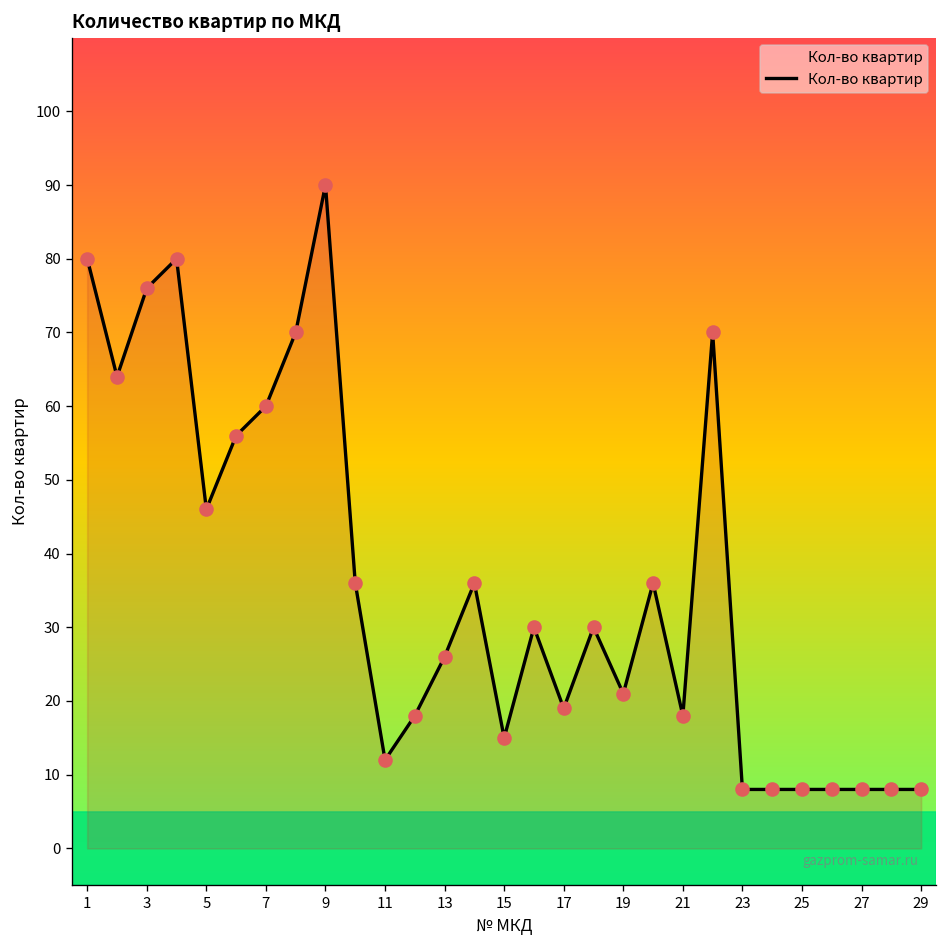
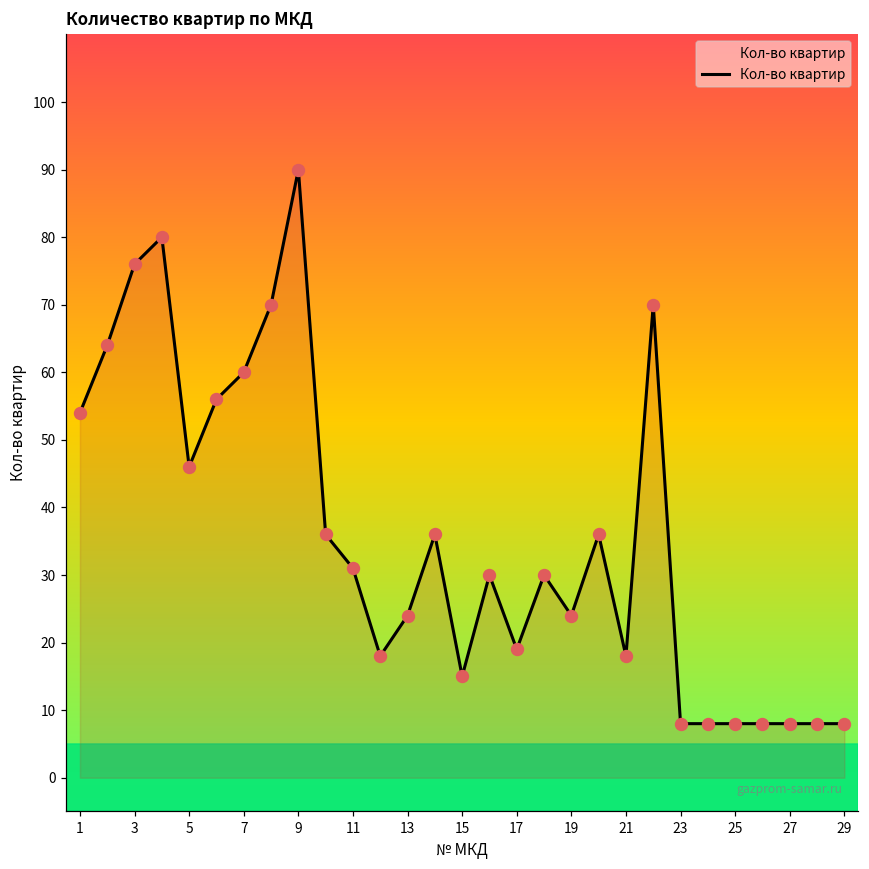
1: 80 -> 54
11: 12 -> 31
13: 26 -> 24
19: 21 -> 24
